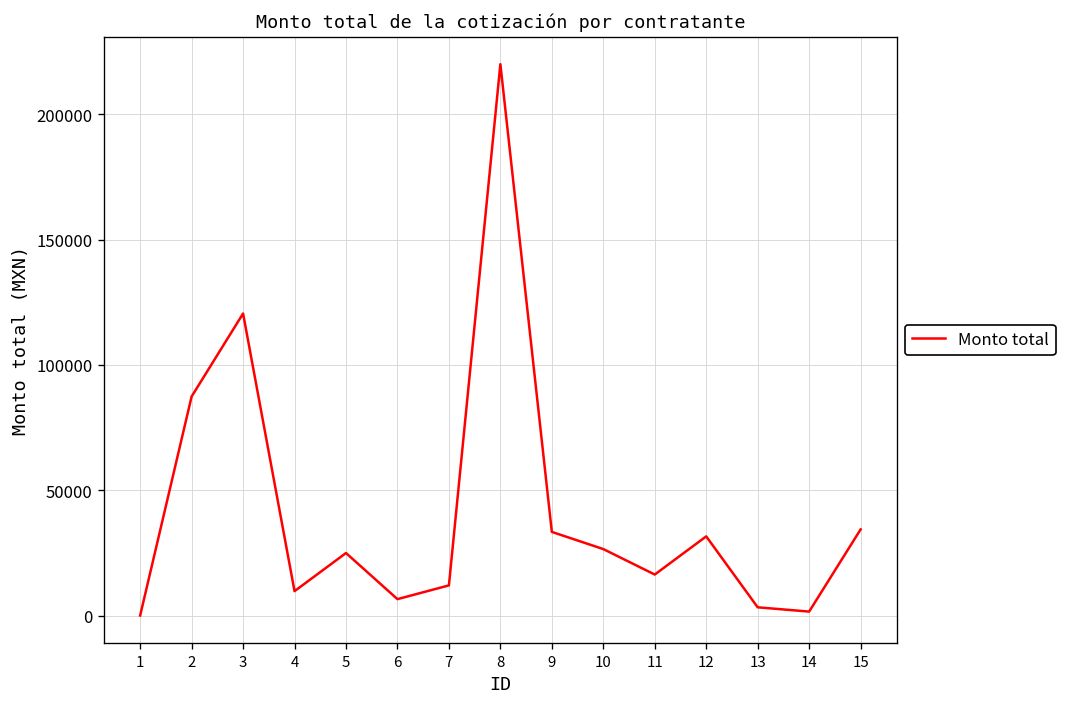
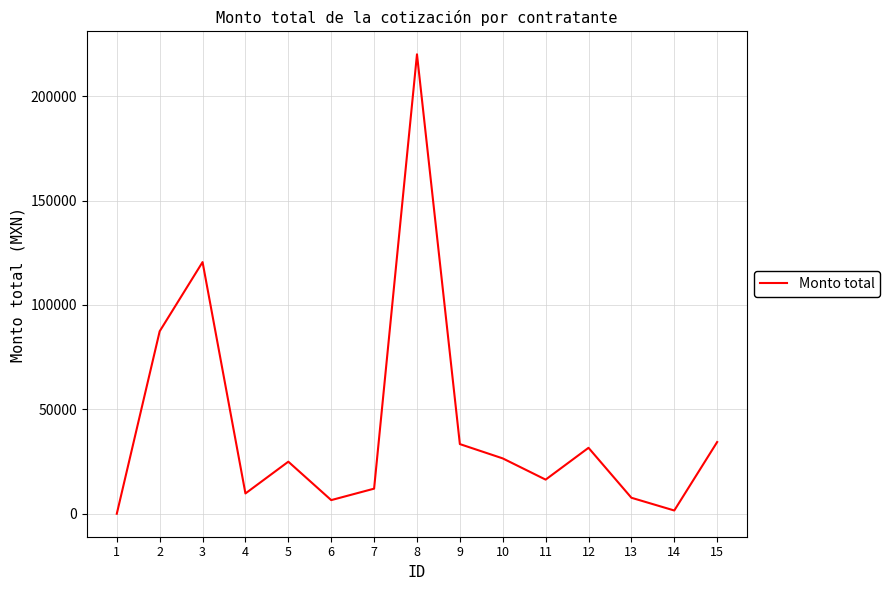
13: 3000 -> 8000
